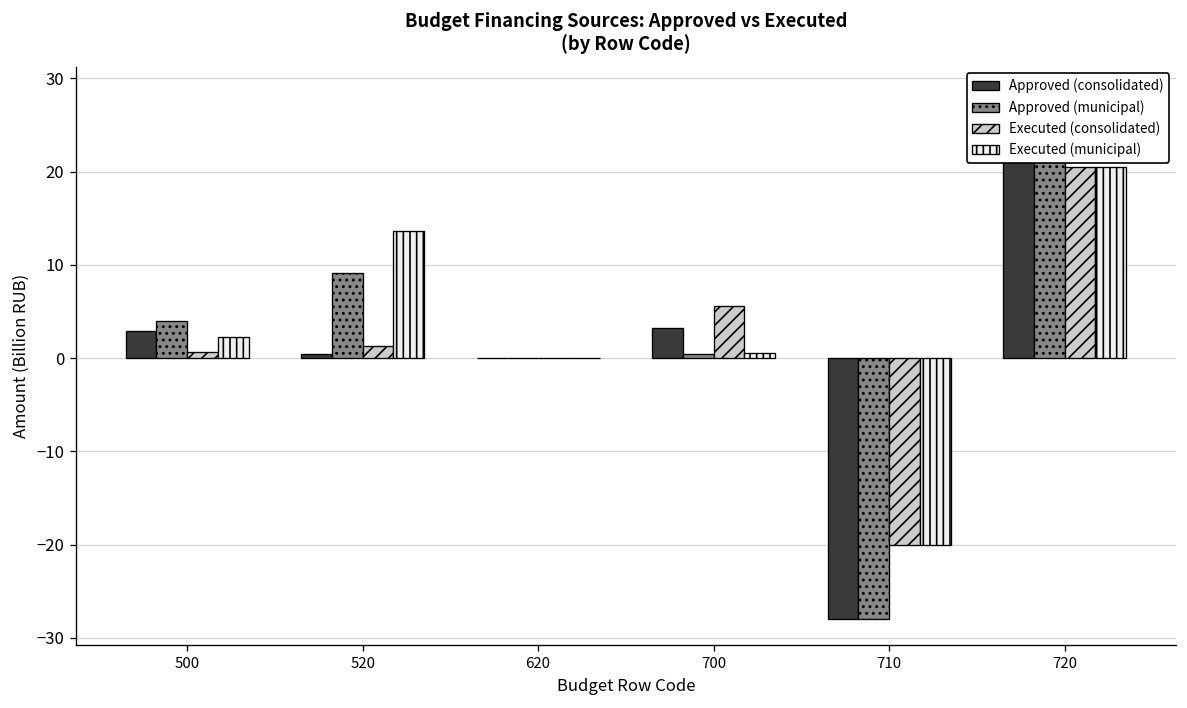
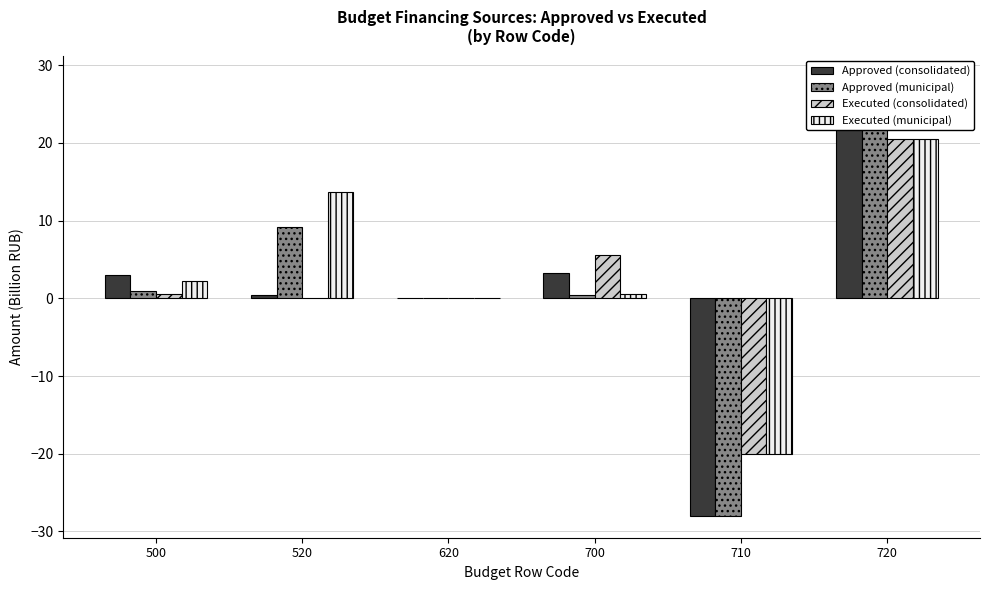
Approved (municipal), 500: 4 -> 1
Executed (consolidated), 520: 1 -> 0
